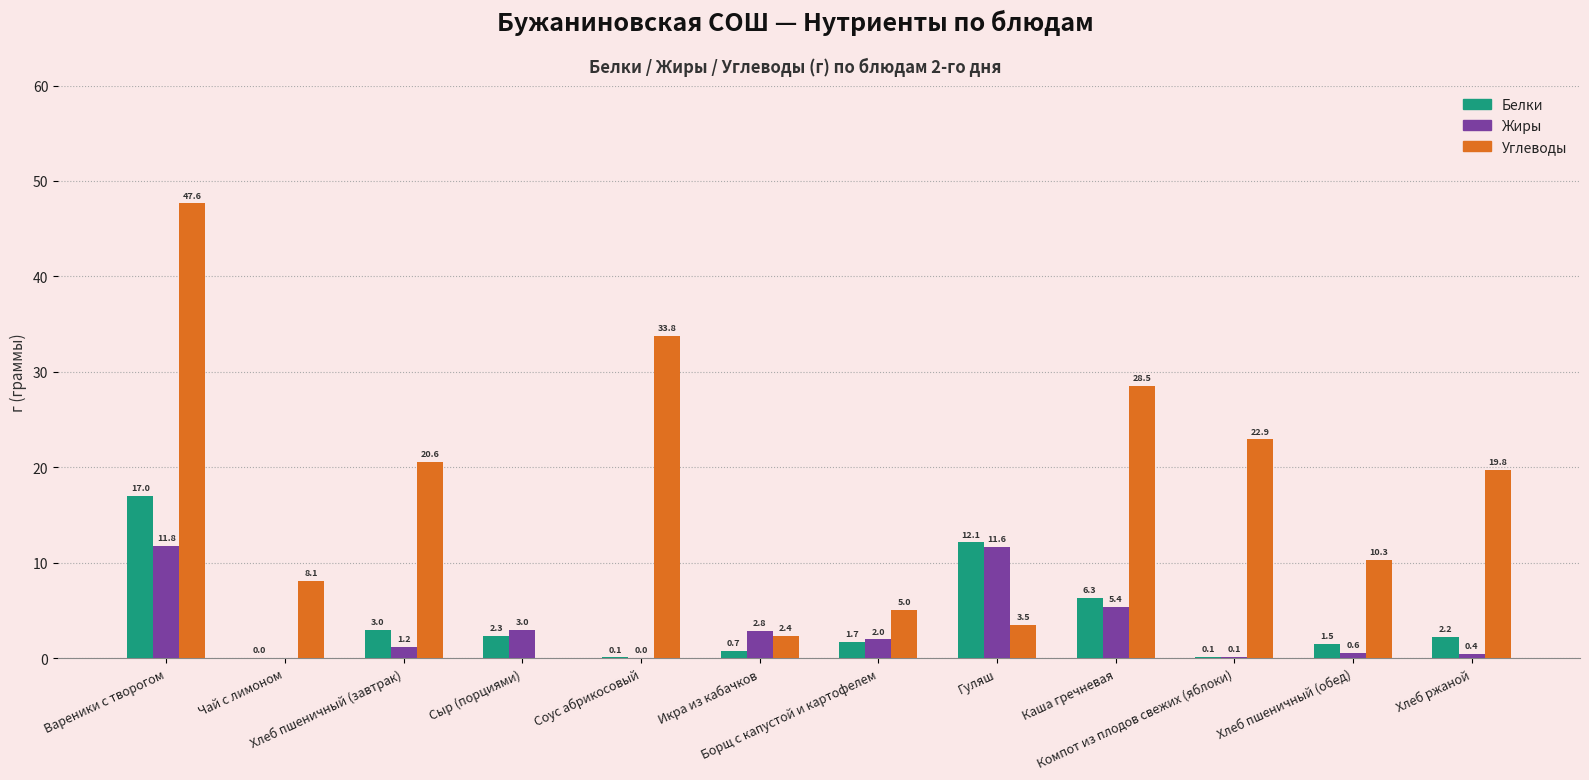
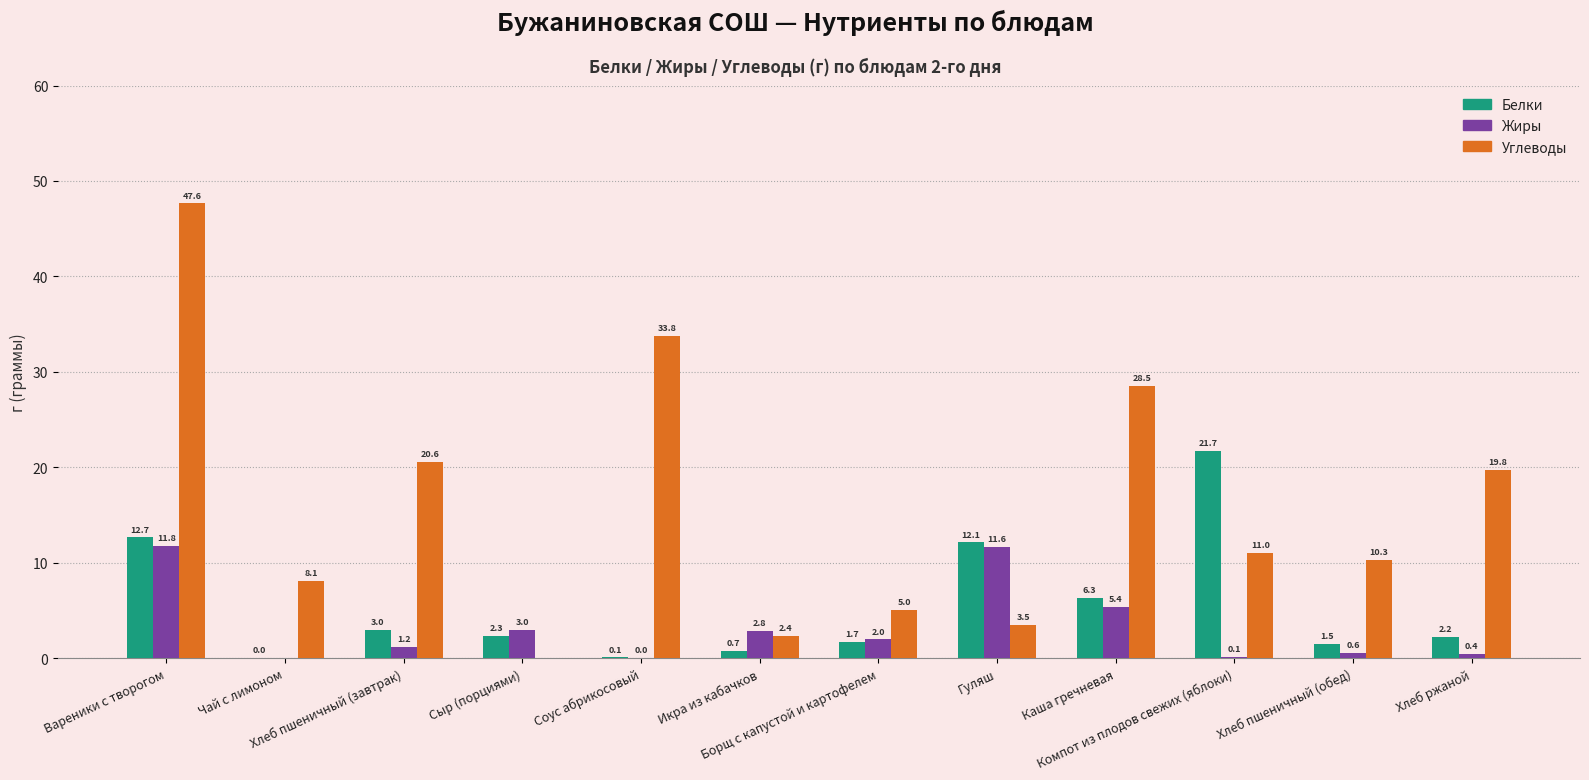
Белки, Вареники с творогом: 17.0 -> 12.7
Белки, Компот из плодов свежих (яблоки): 0.1 -> 21.7
Углеводы, Компот из плодов свежих (яблоки): 22.9 -> 11.0
